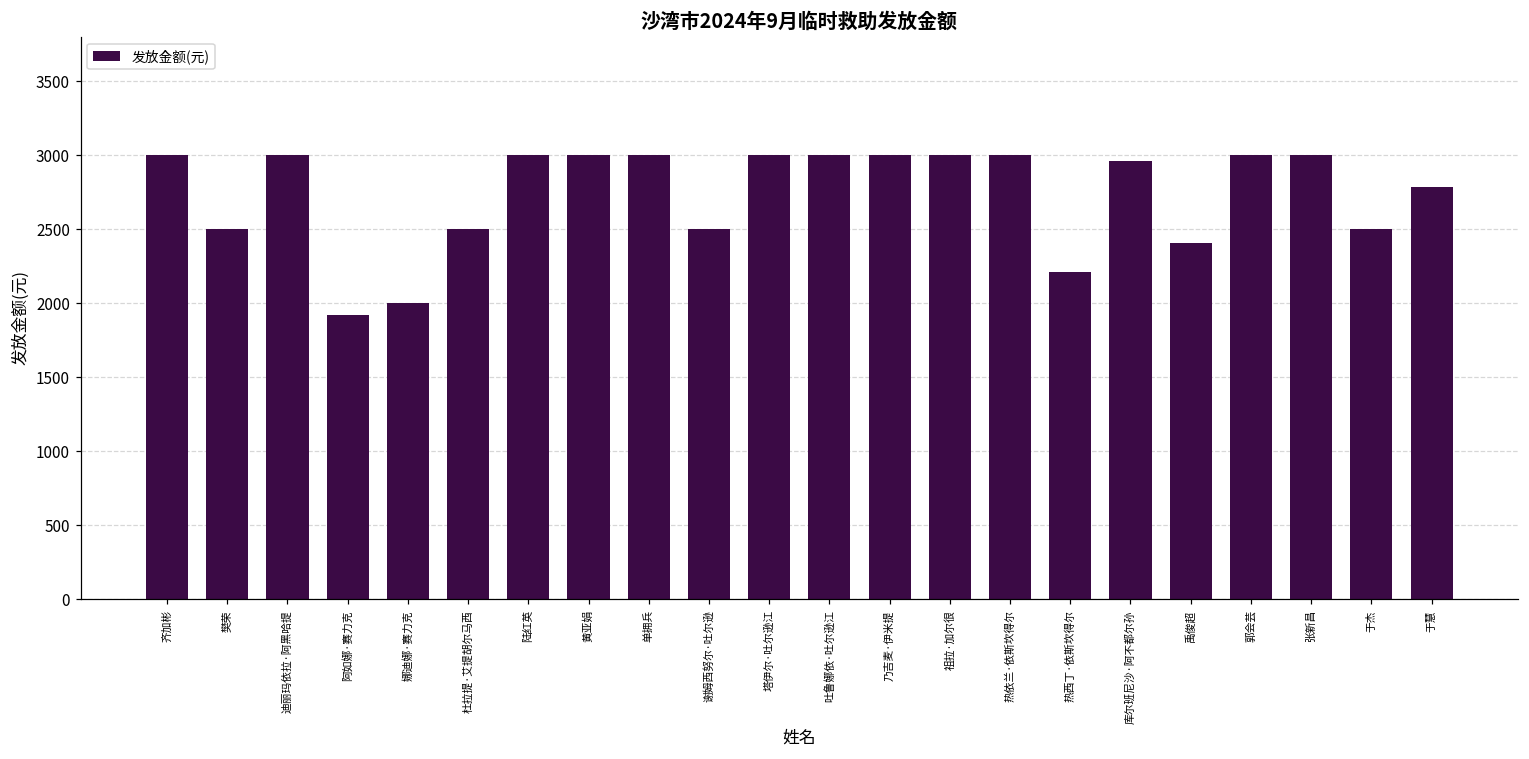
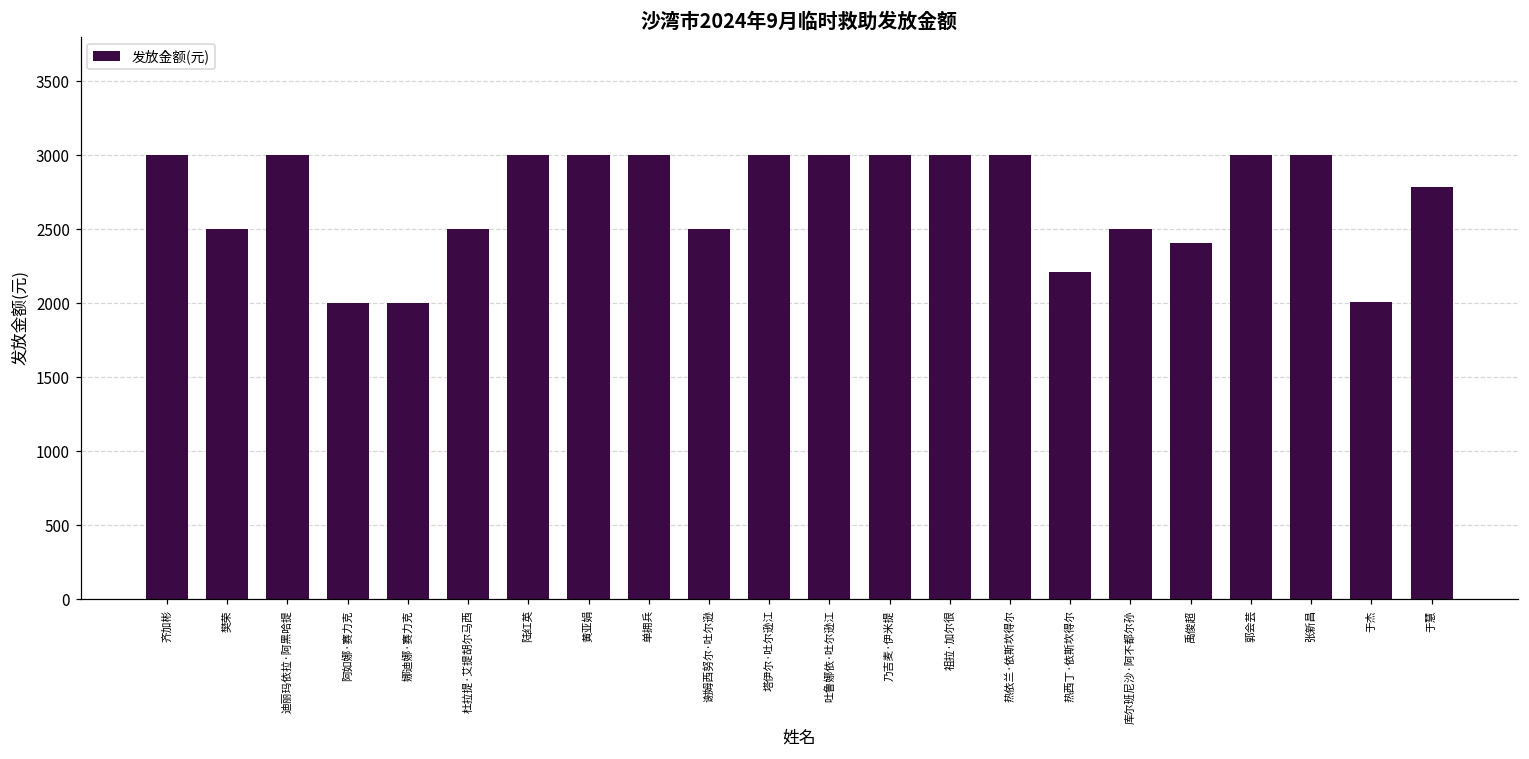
阿如娜·赛力克: 1920 -> 2000
库尔班尼沙·阿不都尔孙: 2960 -> 2500
于杰: 2500 -> 2010
